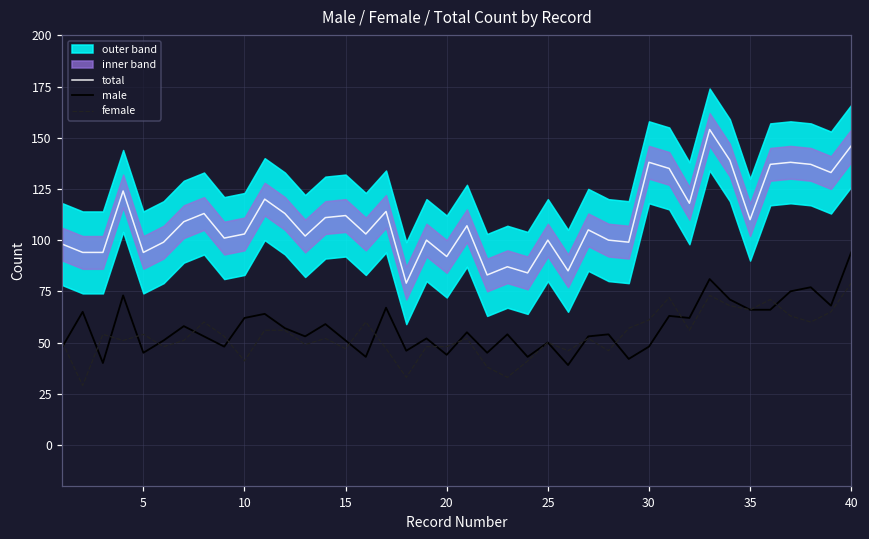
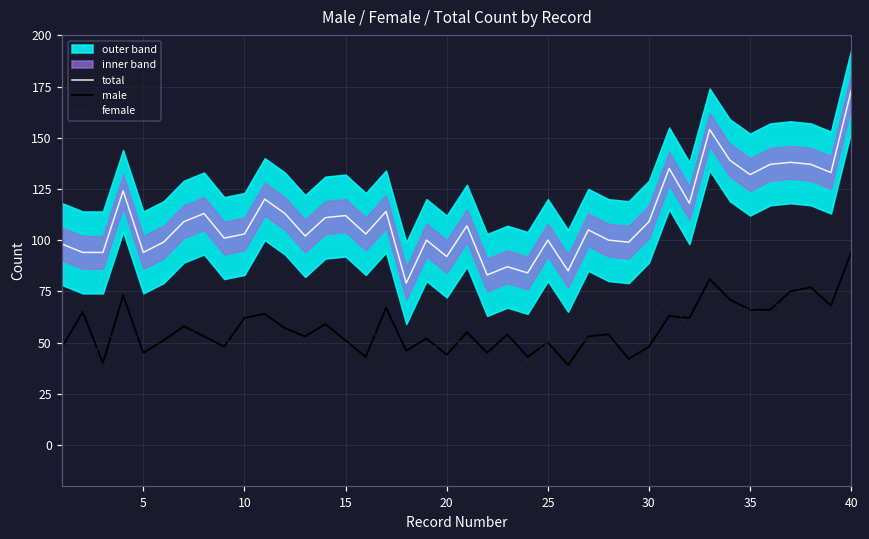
total, 30: 138 -> 109
total, 35: 110 -> 132
total, 40: 146 -> 173
